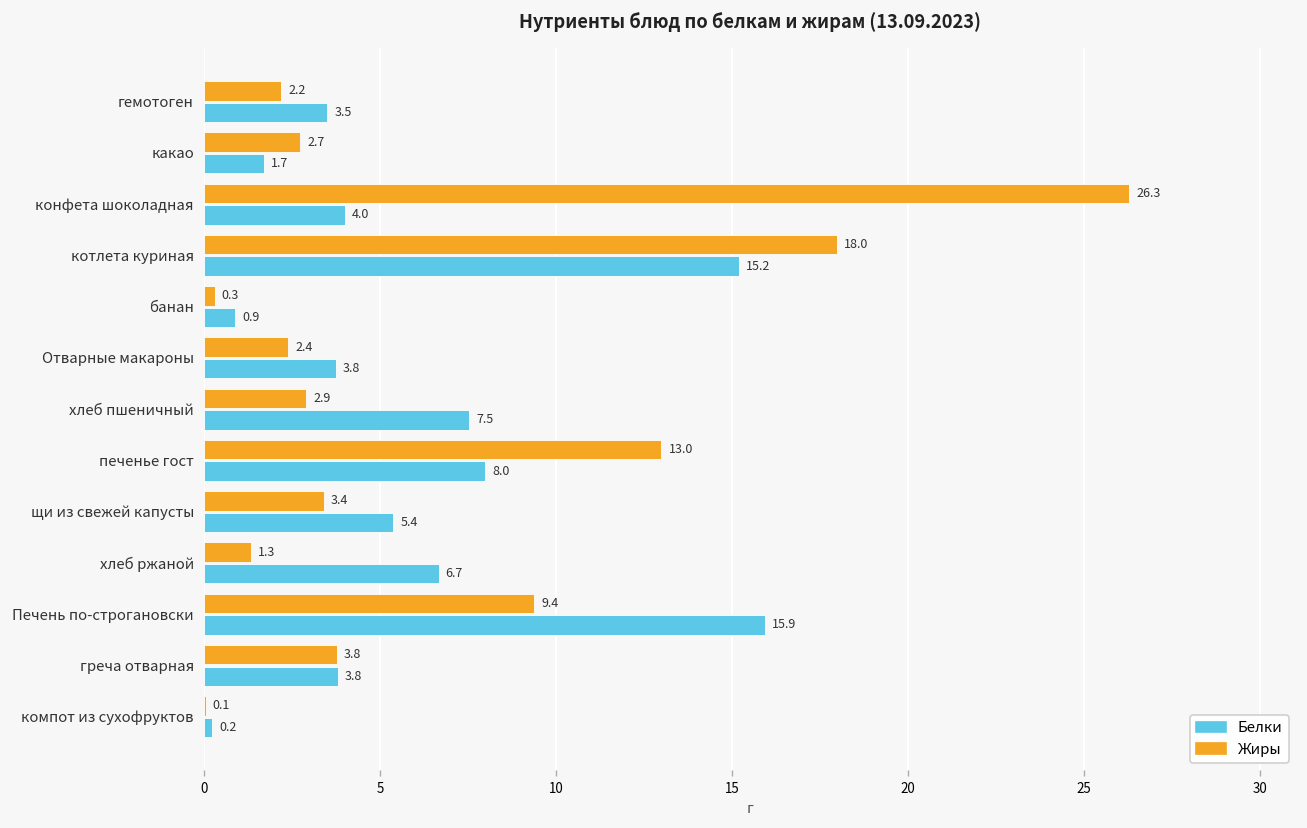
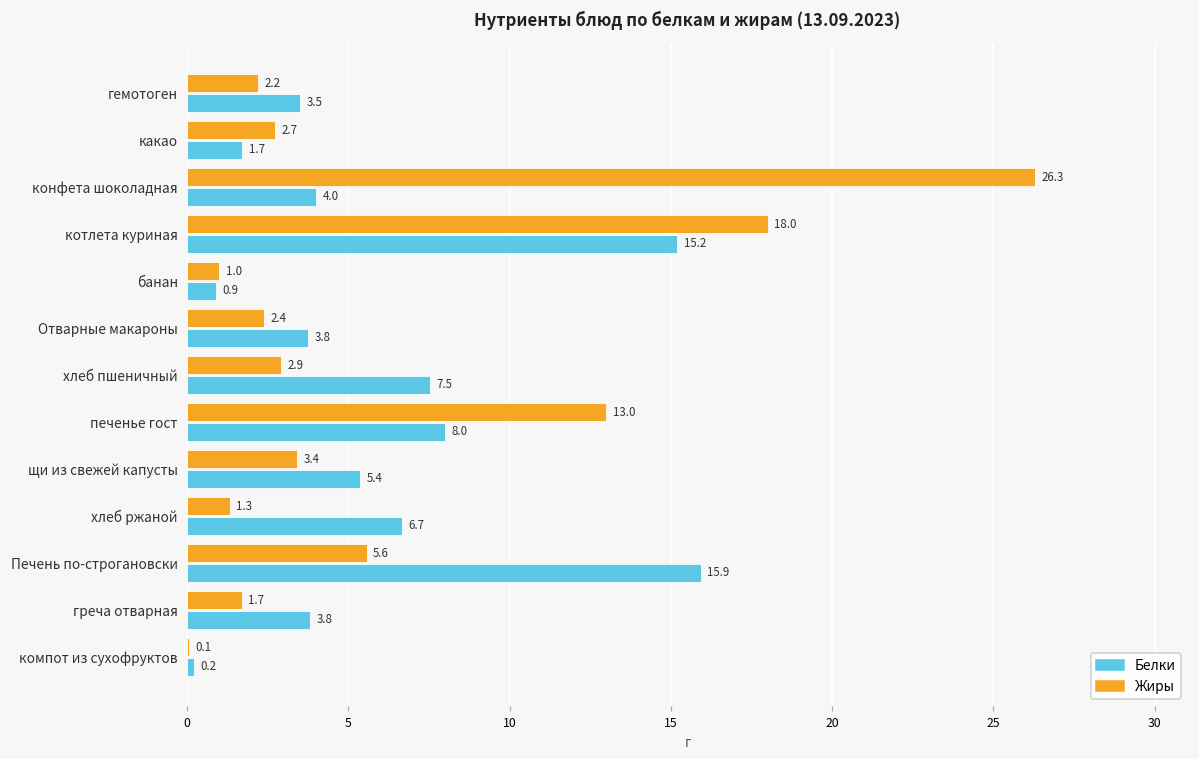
Жиры, банан: 0.3 -> 1.0
Жиры, Печень по-строгановски: 9.4 -> 5.6
Жиры, греча отварная: 3.8 -> 1.7
